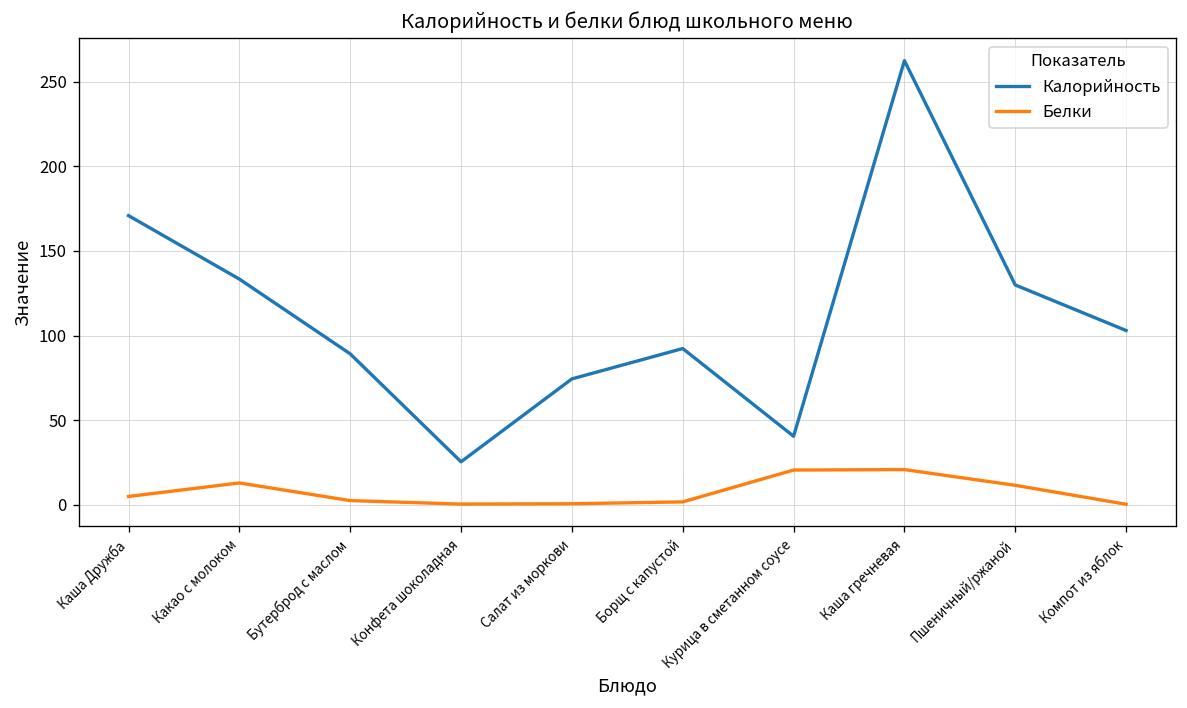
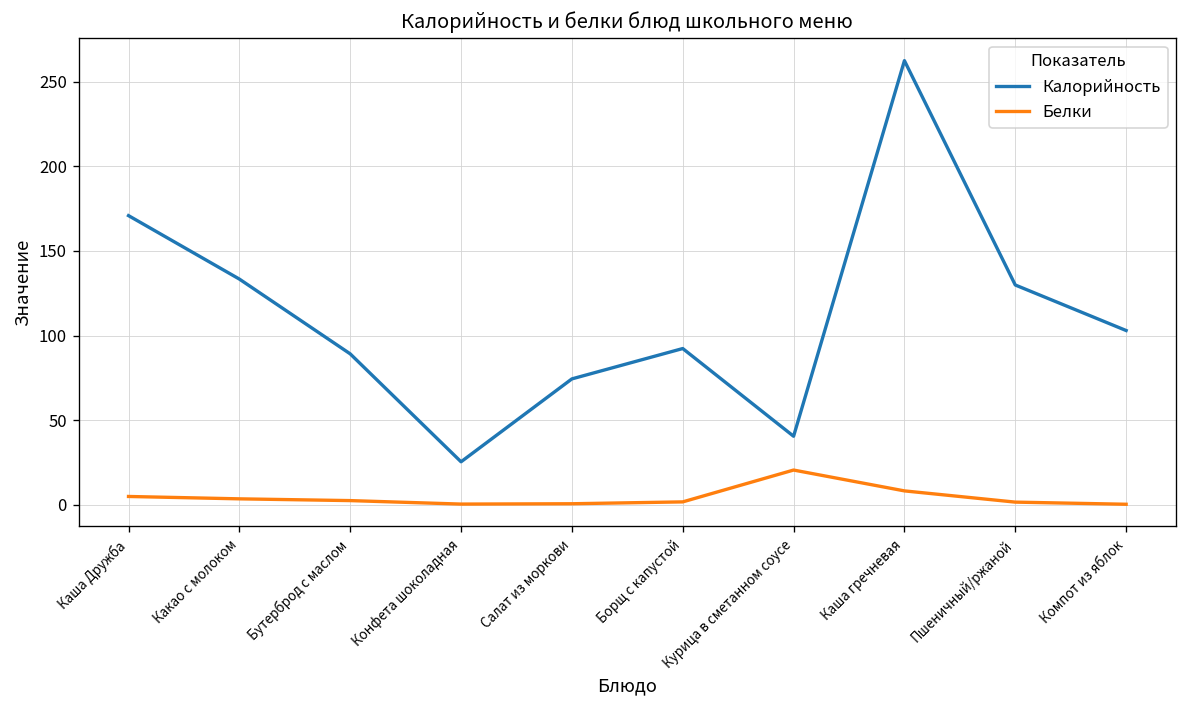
Белки, Какао с молоком: 13 -> 4
Белки, Каша гречневая: 21 -> 8
Белки, Пшеничный/ржаной: 12 -> 2
